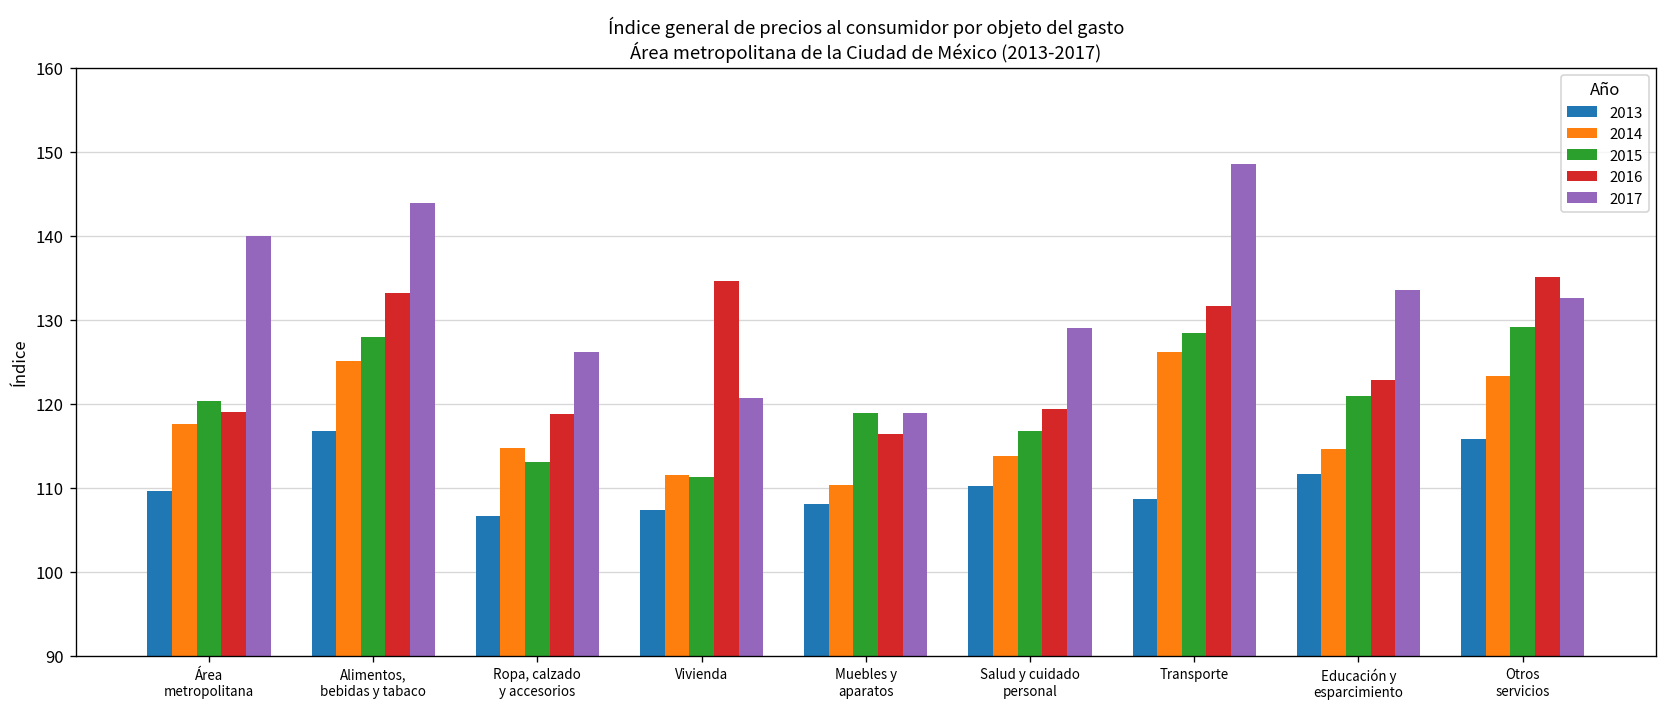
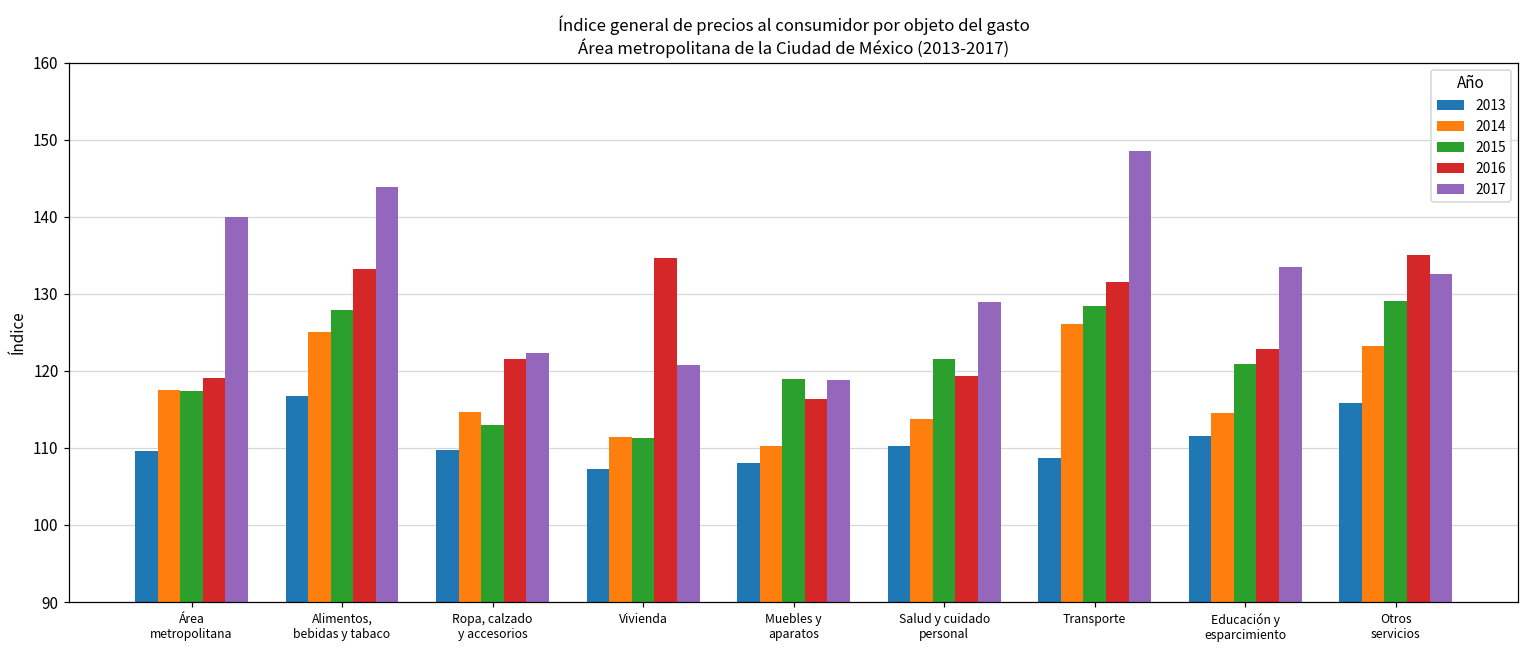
2015, Área metropolitana: 120 -> 117
2013, Ropa, calzado y accesorios: 107 -> 110
2016, Ropa, calzado y accesorios: 119 -> 122
2017, Ropa, calzado y accesorios: 126 -> 122
2015, Salud y cuidado personal: 117 -> 122
